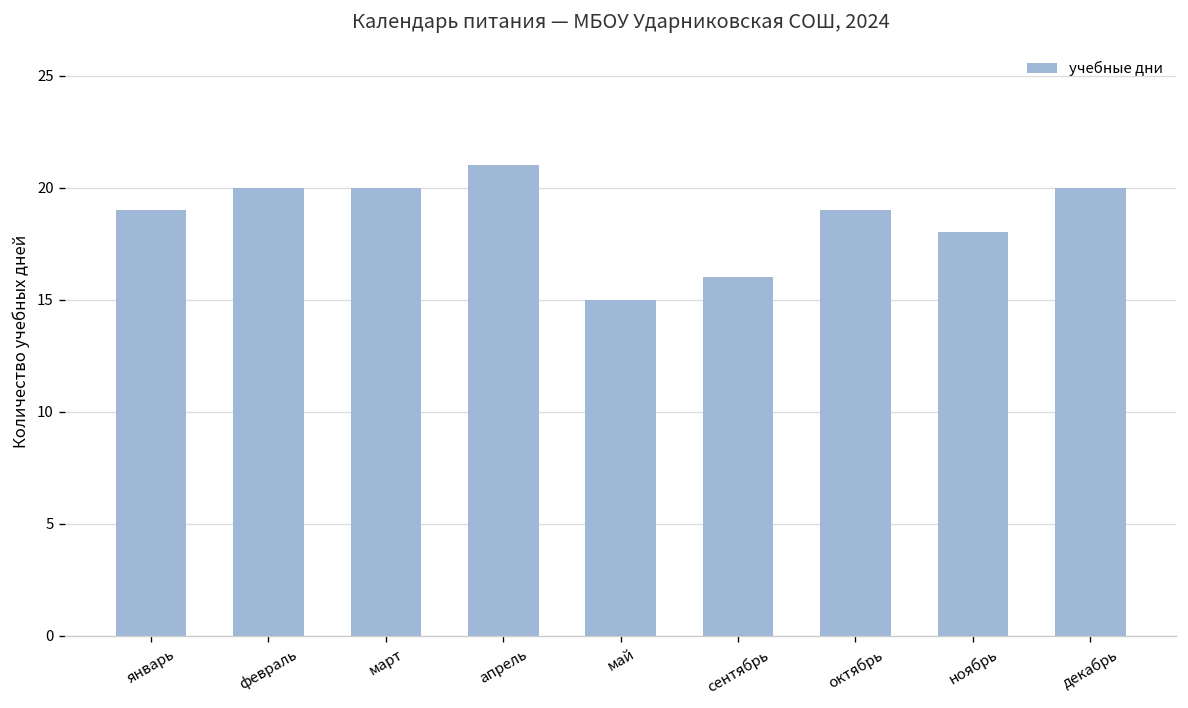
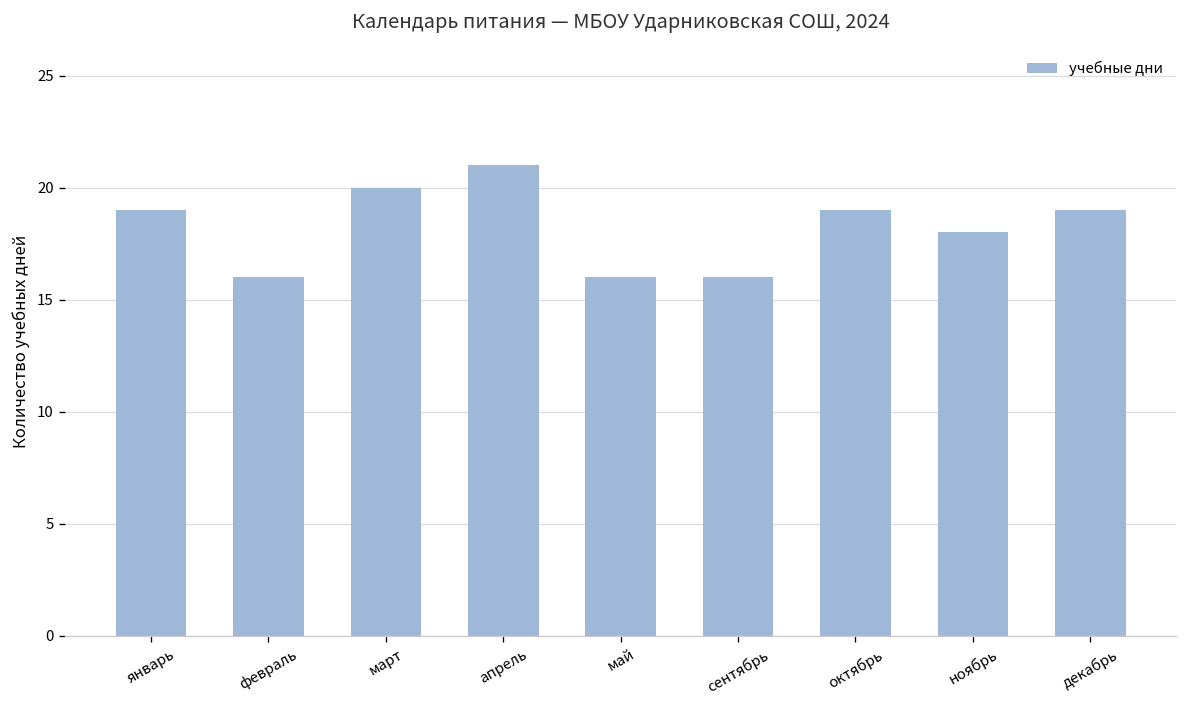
февраль: 20 -> 16
май: 15 -> 16
декабрь: 20 -> 19
